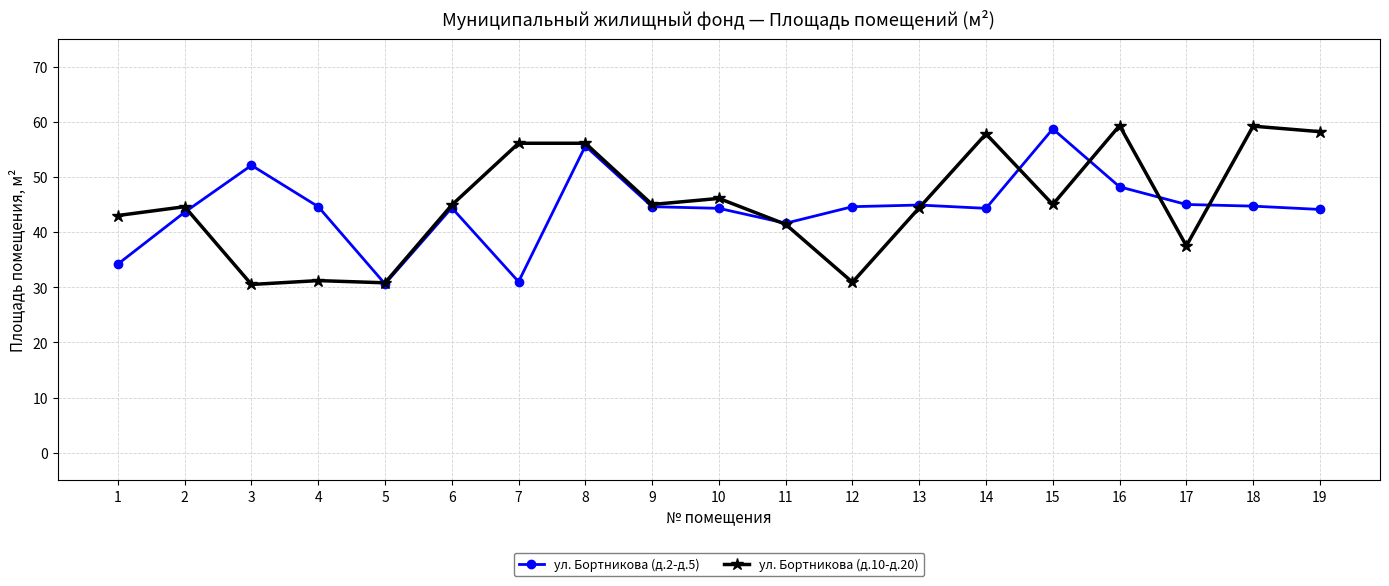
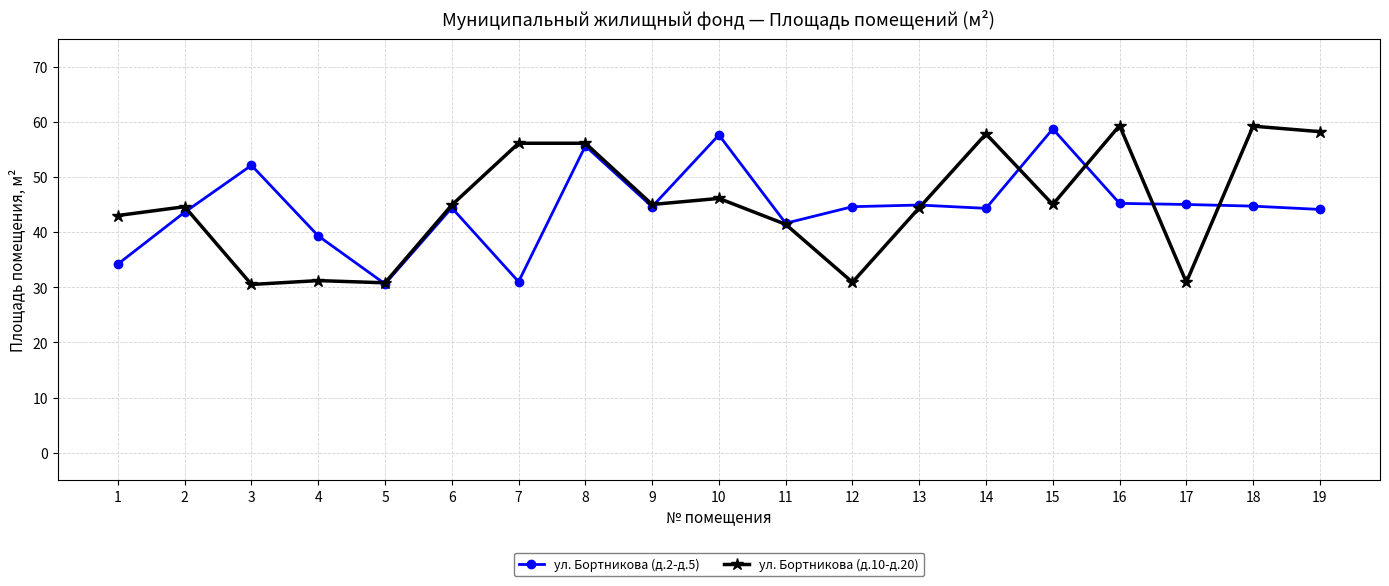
ул. Бортникова (д.2-д.5), 4: 45 -> 39
ул. Бортникова (д.2-д.5), 10: 44 -> 58
ул. Бортникова (д.2-д.5), 16: 48 -> 45
ул. Бортникова (д.10-д.20), 17: 38 -> 31
